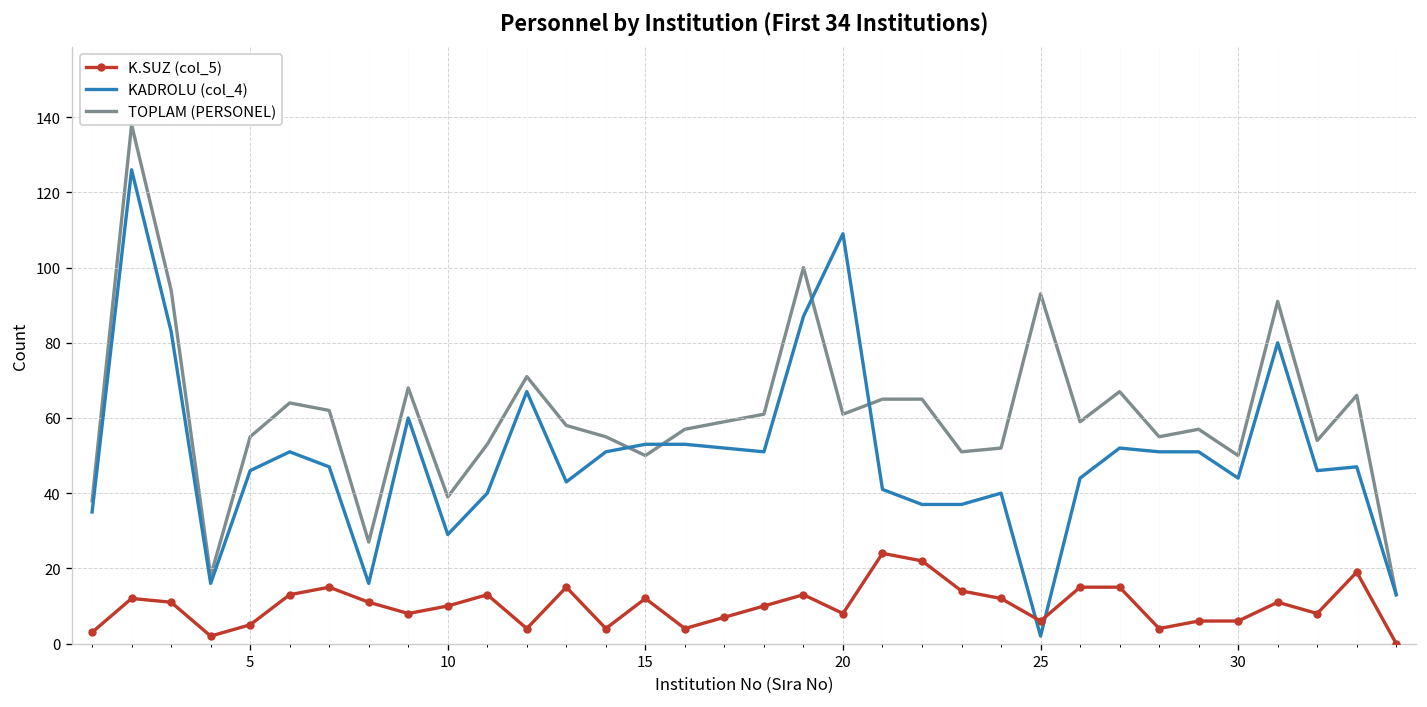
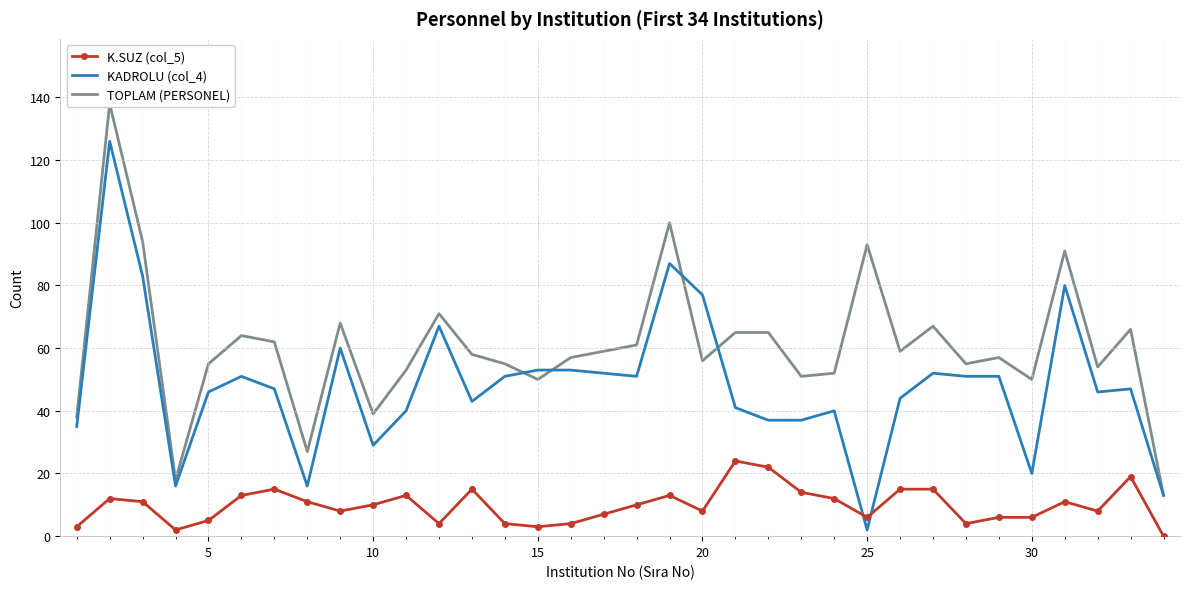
K.SUZ (col_5), 15: 12 -> 3
KADROLU (col_4), 20: 109 -> 77
TOPLAM (PERSONEL), 20: 61 -> 56
KADROLU (col_4), 30: 44 -> 20
